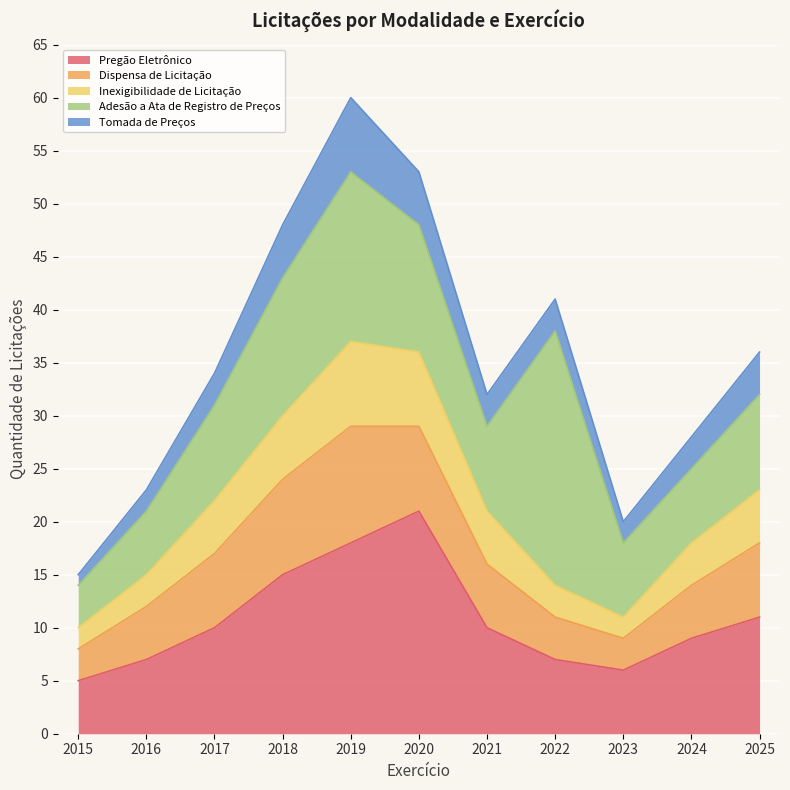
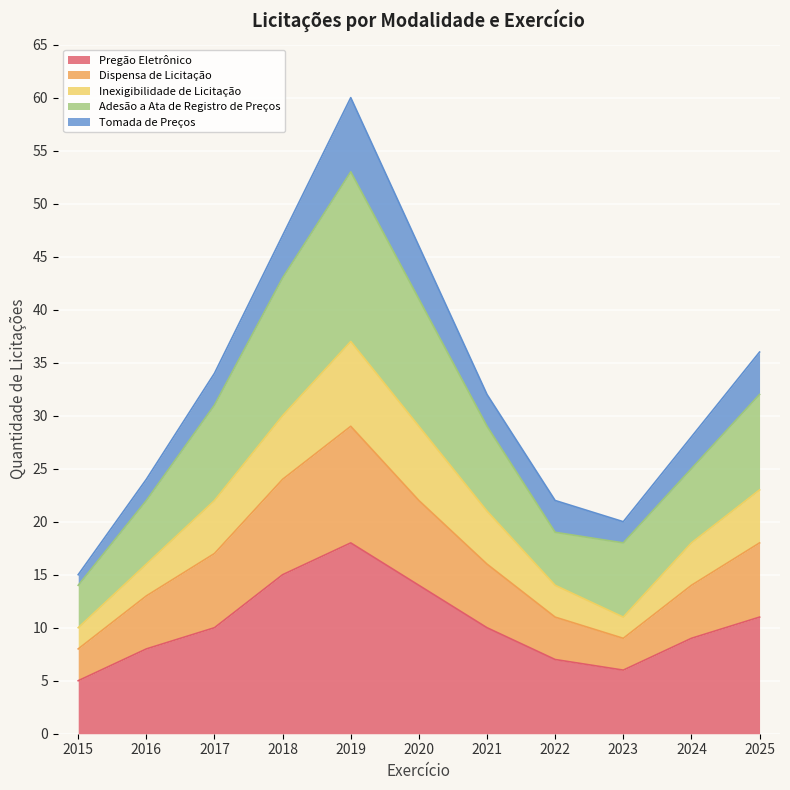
Pregão Eletrônico, 2016: 7 -> 8
Tomada de Preços, 2018: 5 -> 4
Pregão Eletrônico, 2020: 21 -> 14
Adesão a Ata de Registro de Preços, 2022: 24 -> 5
